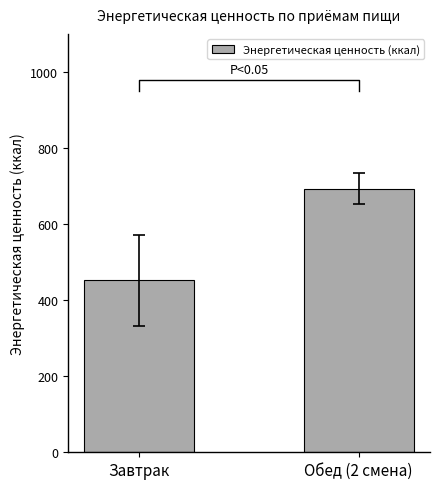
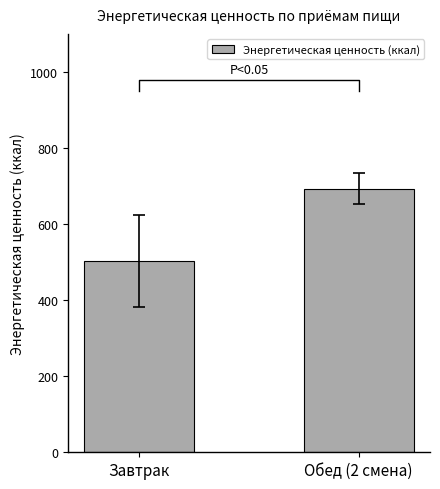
Энергетическая ценность (ккал), Завтрак: 450 -> 500
